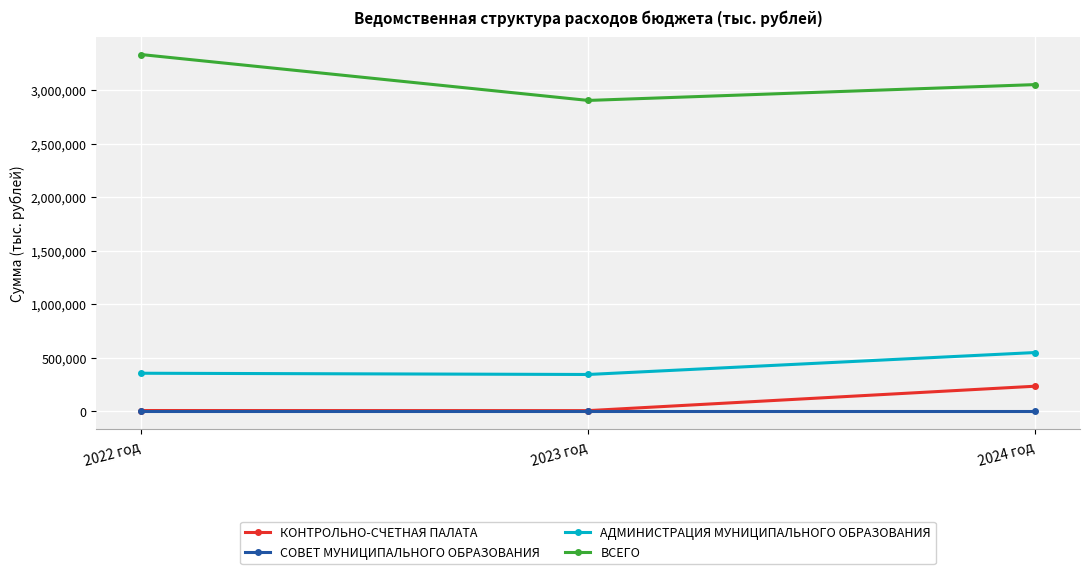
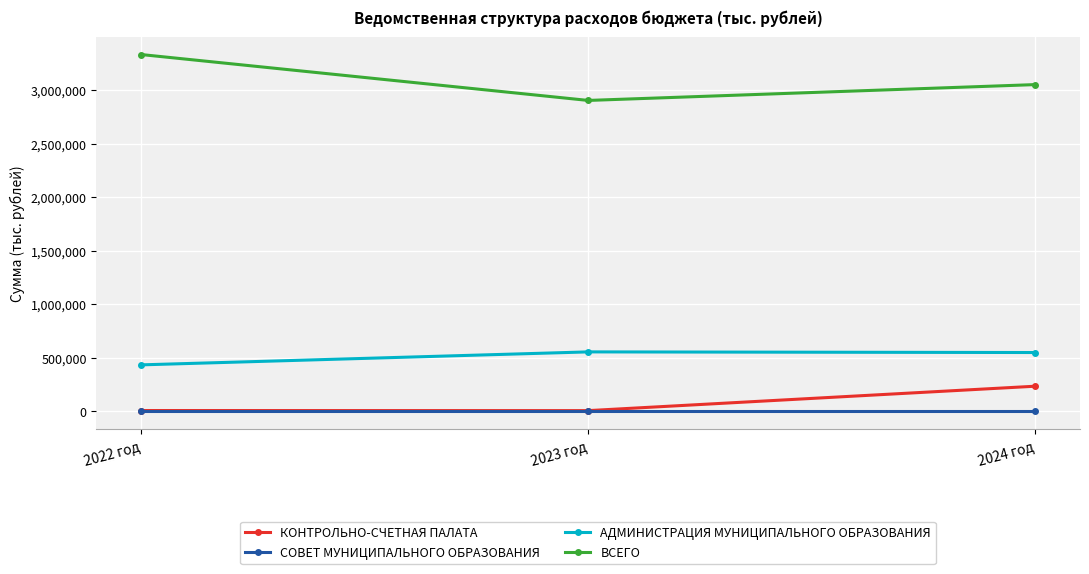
АДМИНИСТРАЦИЯ МУНИЦИПАЛЬНОГО ОБРАЗОВАНИЯ, 2022 год: 360,000 -> 430,000
АДМИНИСТРАЦИЯ МУНИЦИПАЛЬНОГО ОБРАЗОВАНИЯ, 2023 год: 340,000 -> 560,000
